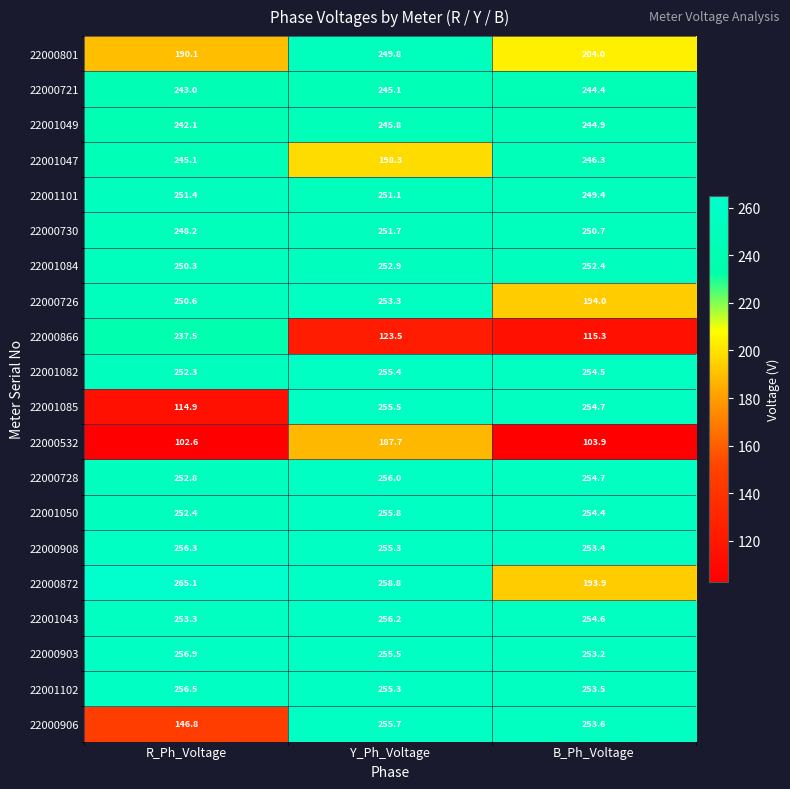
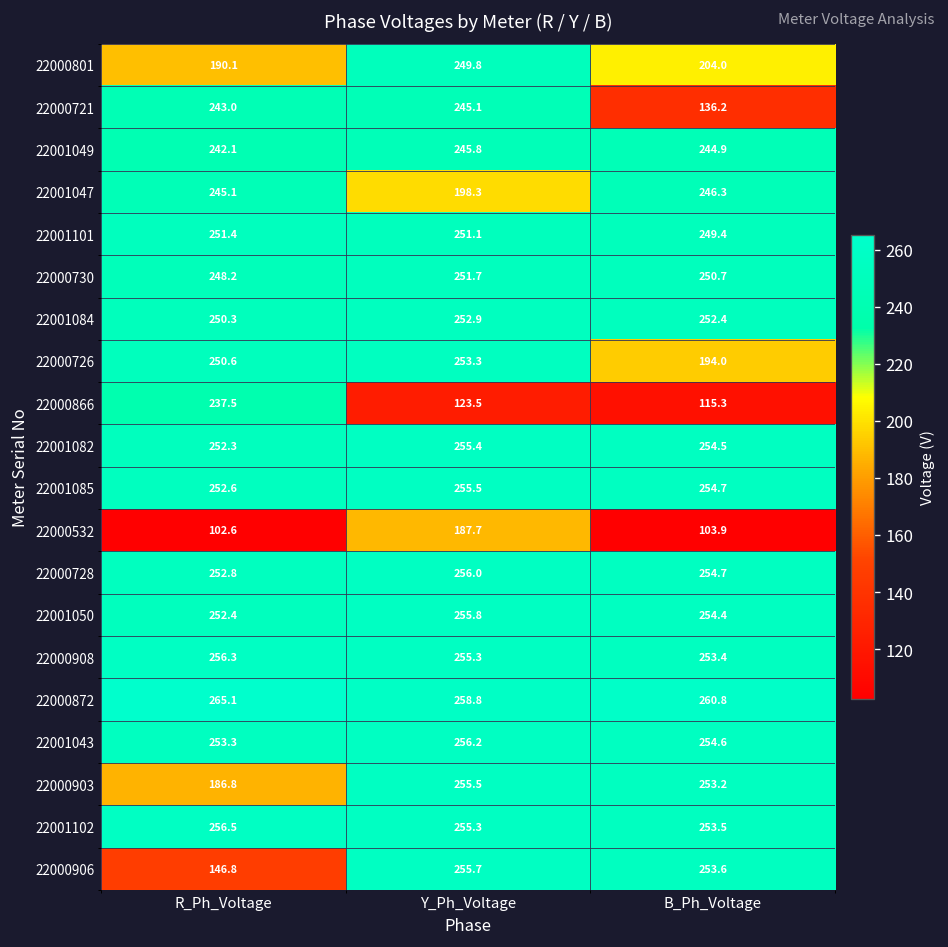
22000721, B_Ph_Voltage: 244.4 -> 136.2
22001085, R_Ph_Voltage: 114.9 -> 252.6
22000872, B_Ph_Voltage: 193.9 -> 260.8
22000903, R_Ph_Voltage: 256.9 -> 186.8
